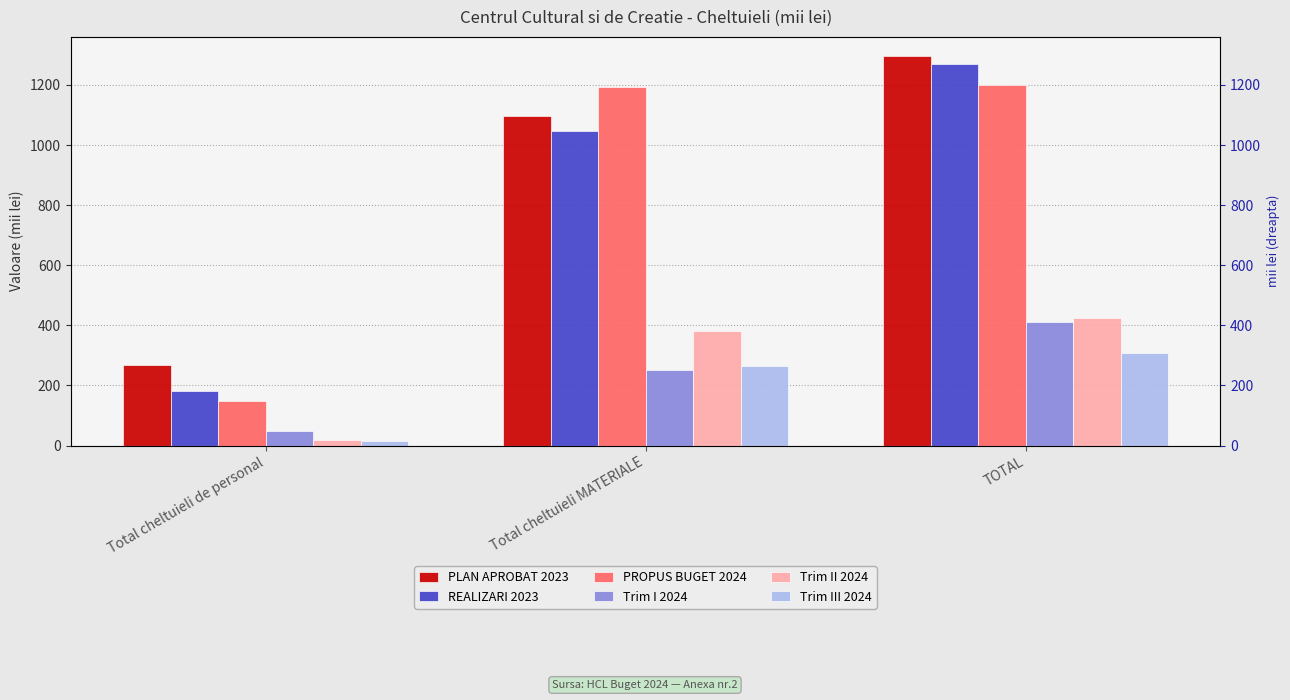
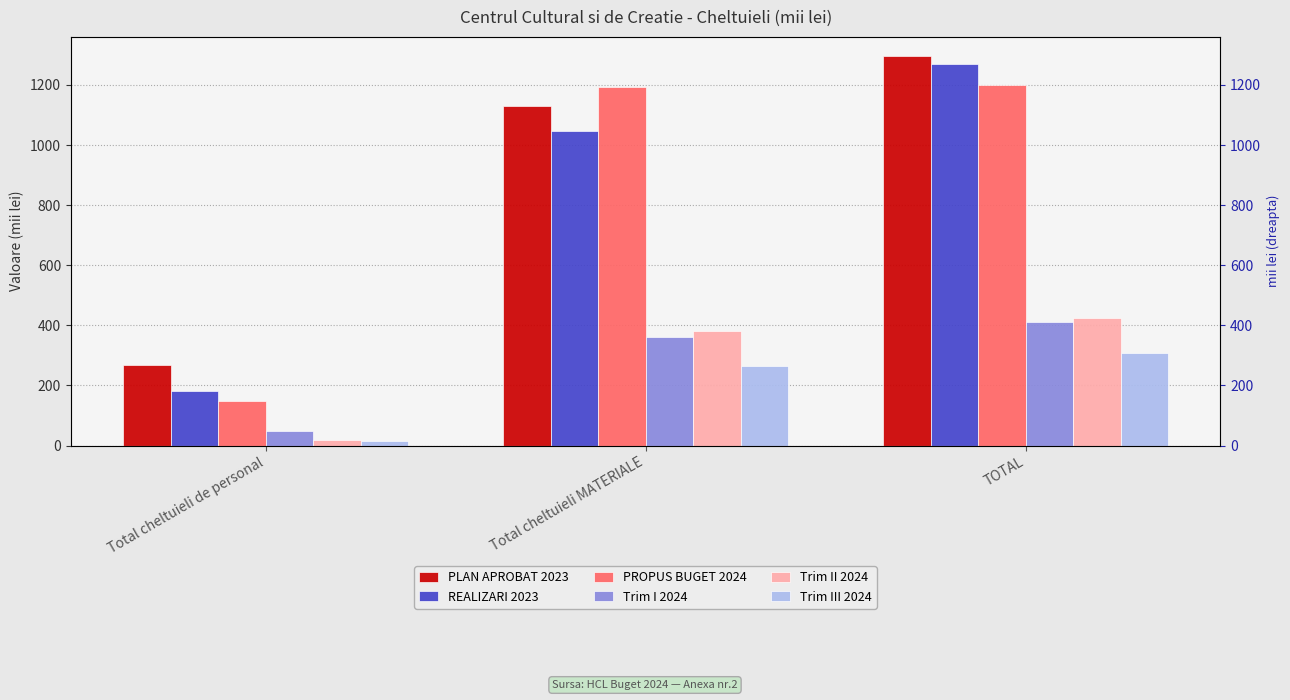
PLAN APROBAT 2023, Total cheltuieli MATERIALE: 1100 -> 1130
Trim I 2024, Total cheltuieli MATERIALE: 250 -> 360
